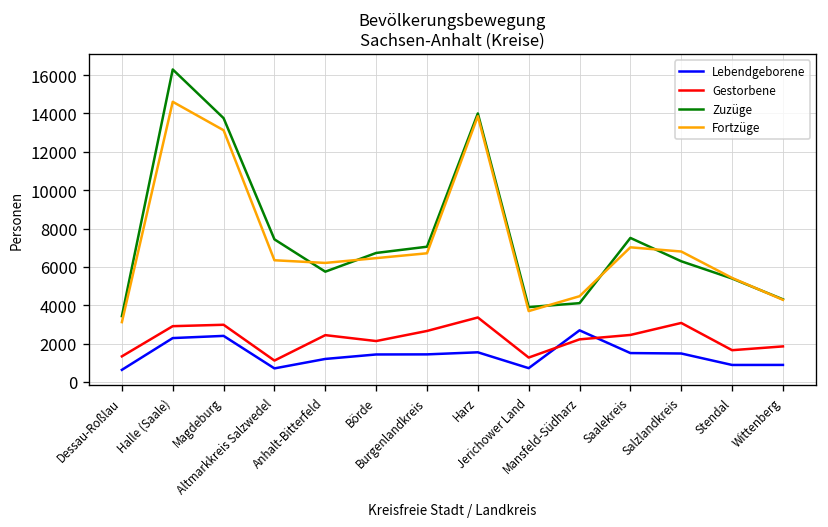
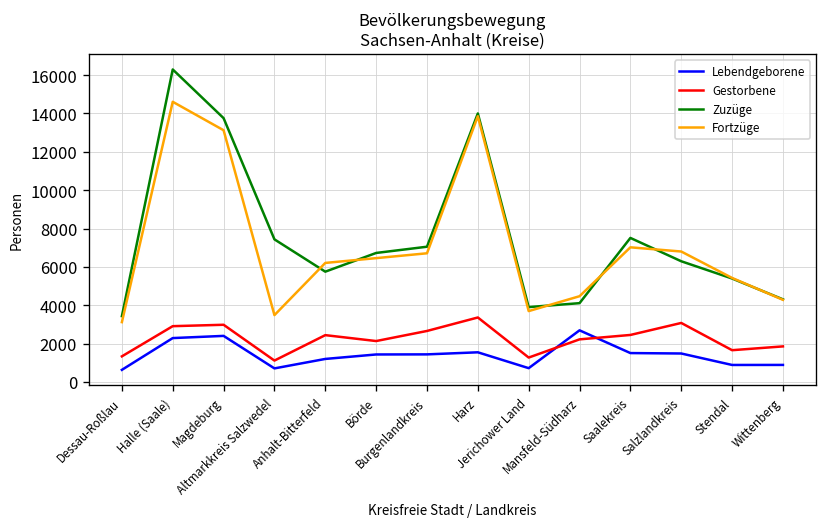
Fortzüge, Altmarkkreis Salzwedel: 6300 -> 3500
